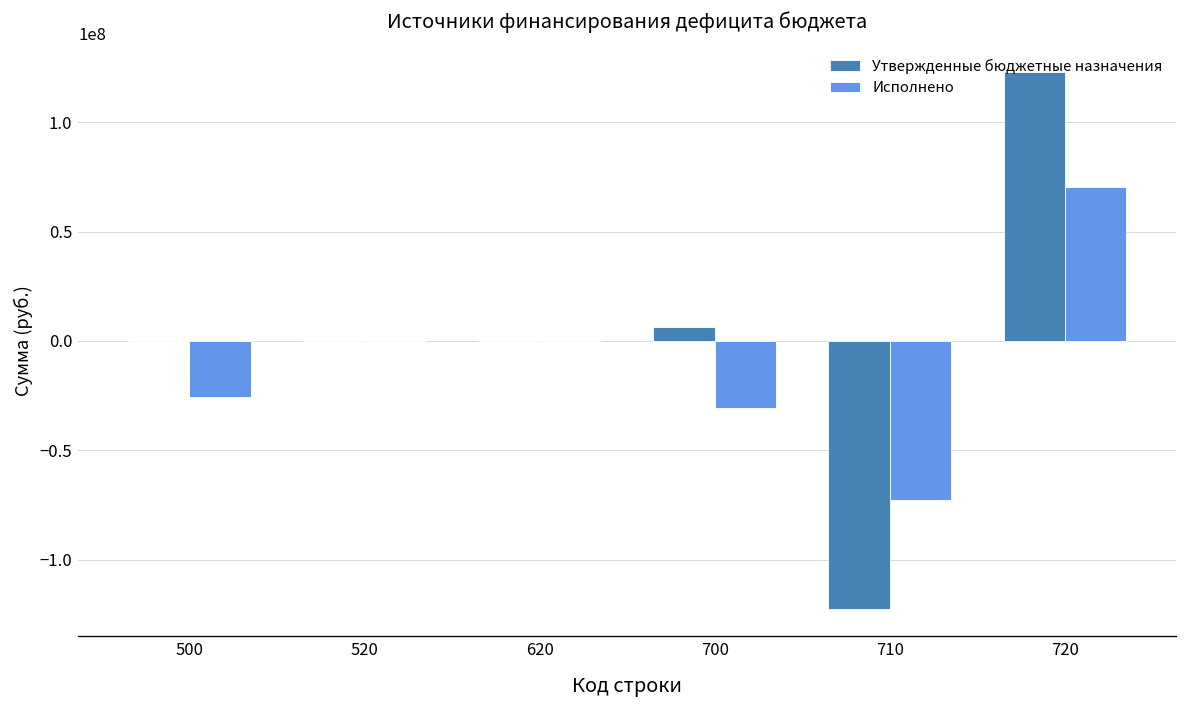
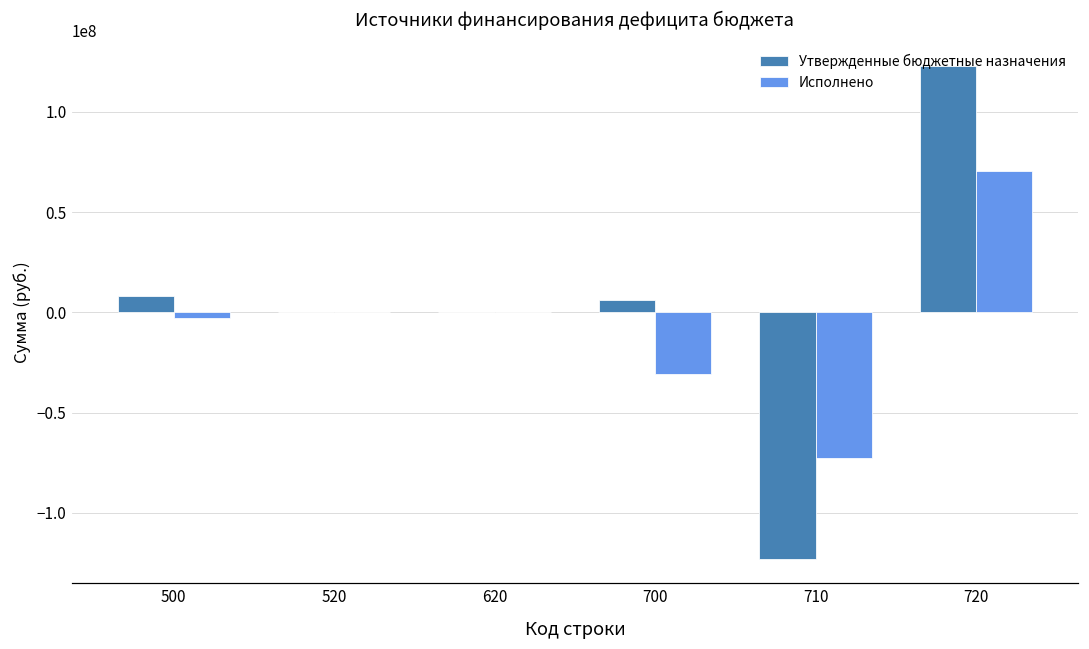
Утвержденные бюджетные назначения, 500: 0 -> 8000000
Исполнено, 500: -26000000 -> -3000000
